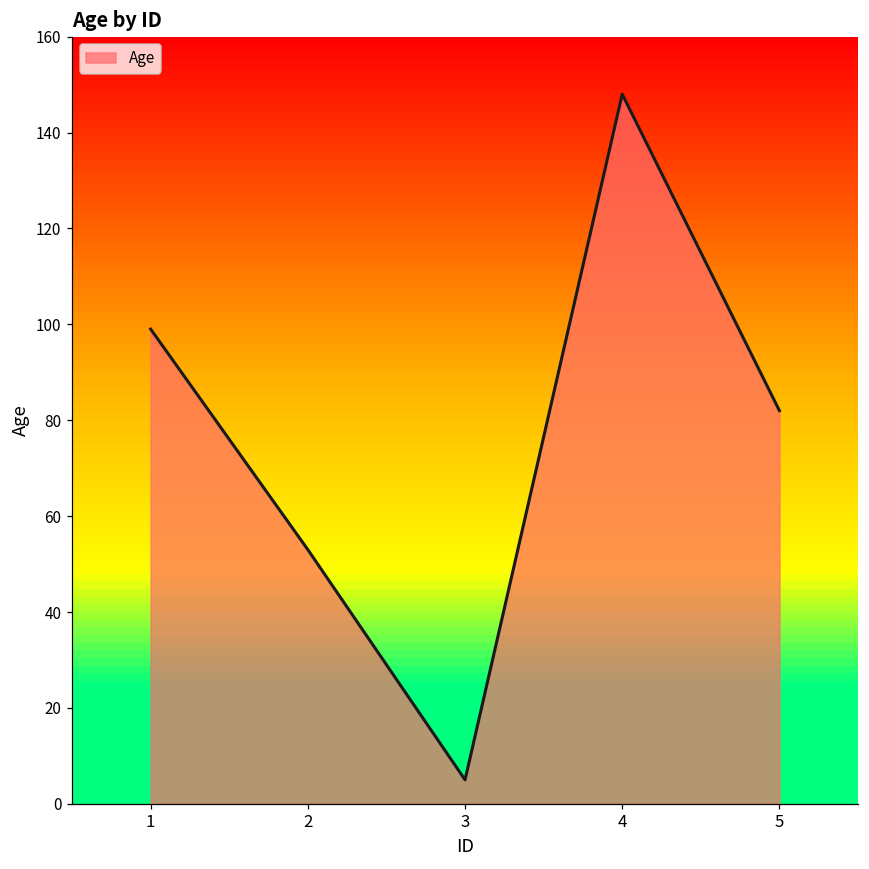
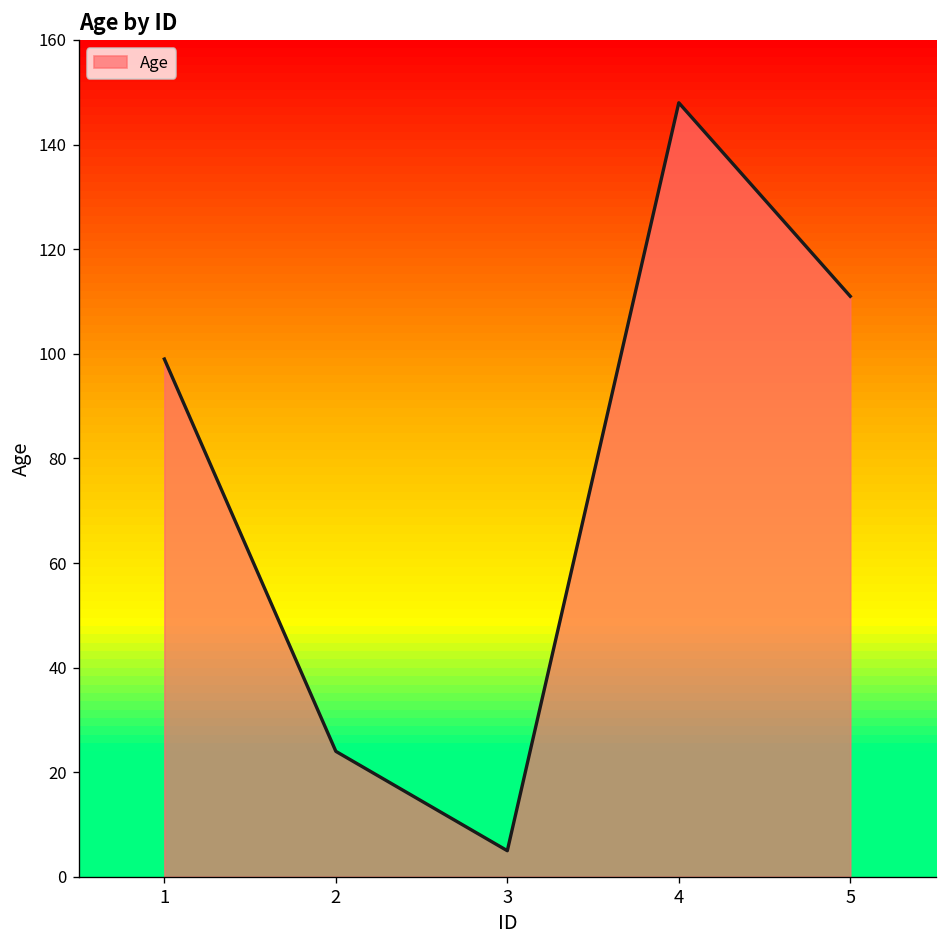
2: 53 -> 24
5: 82 -> 111
